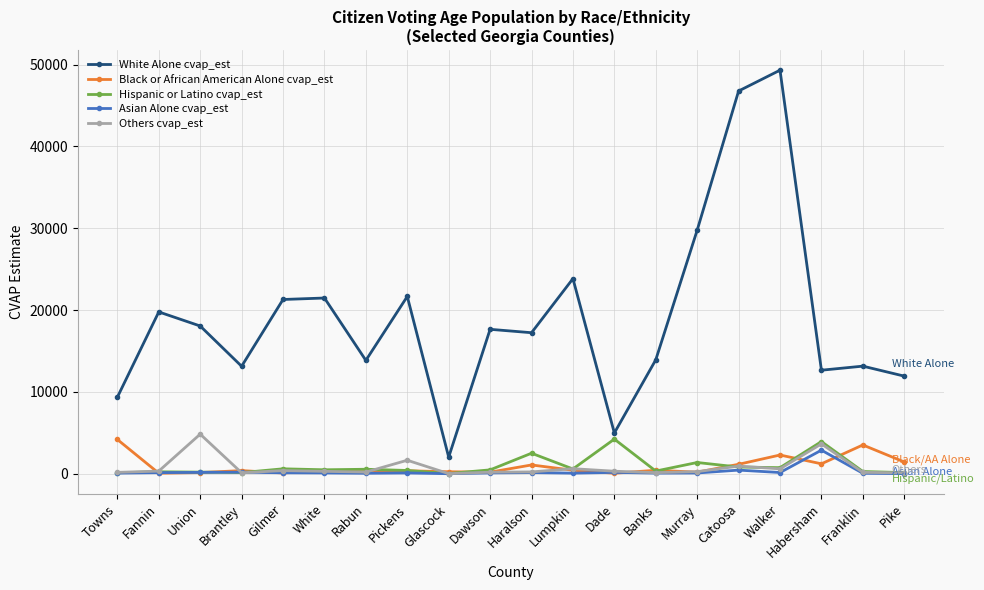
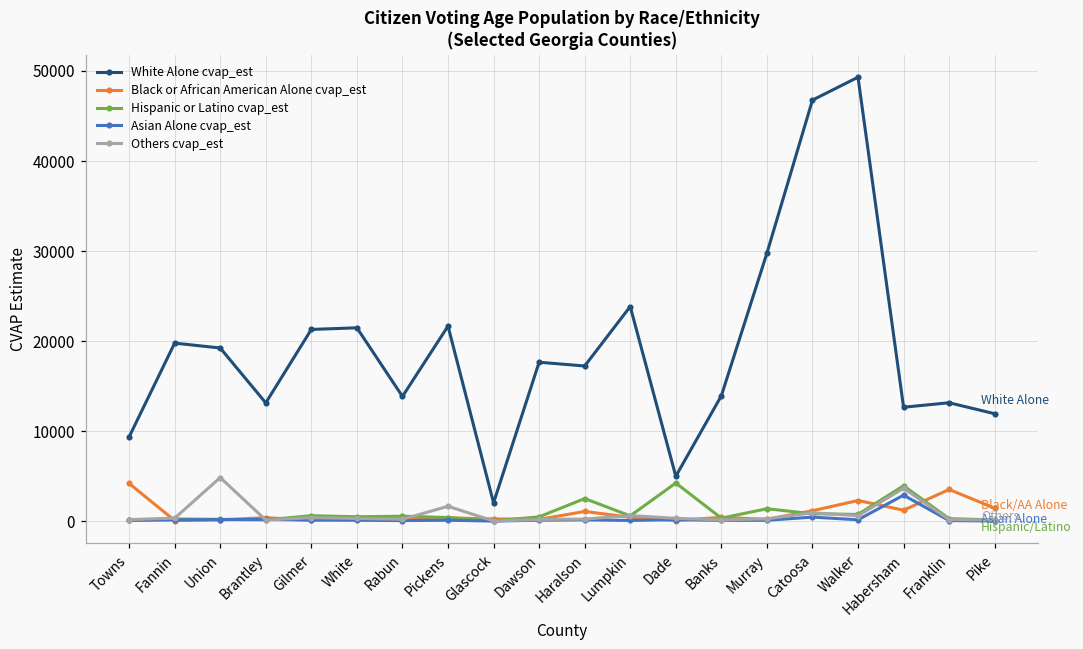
White Alone cvap_est, Union: 18000 -> 19000
